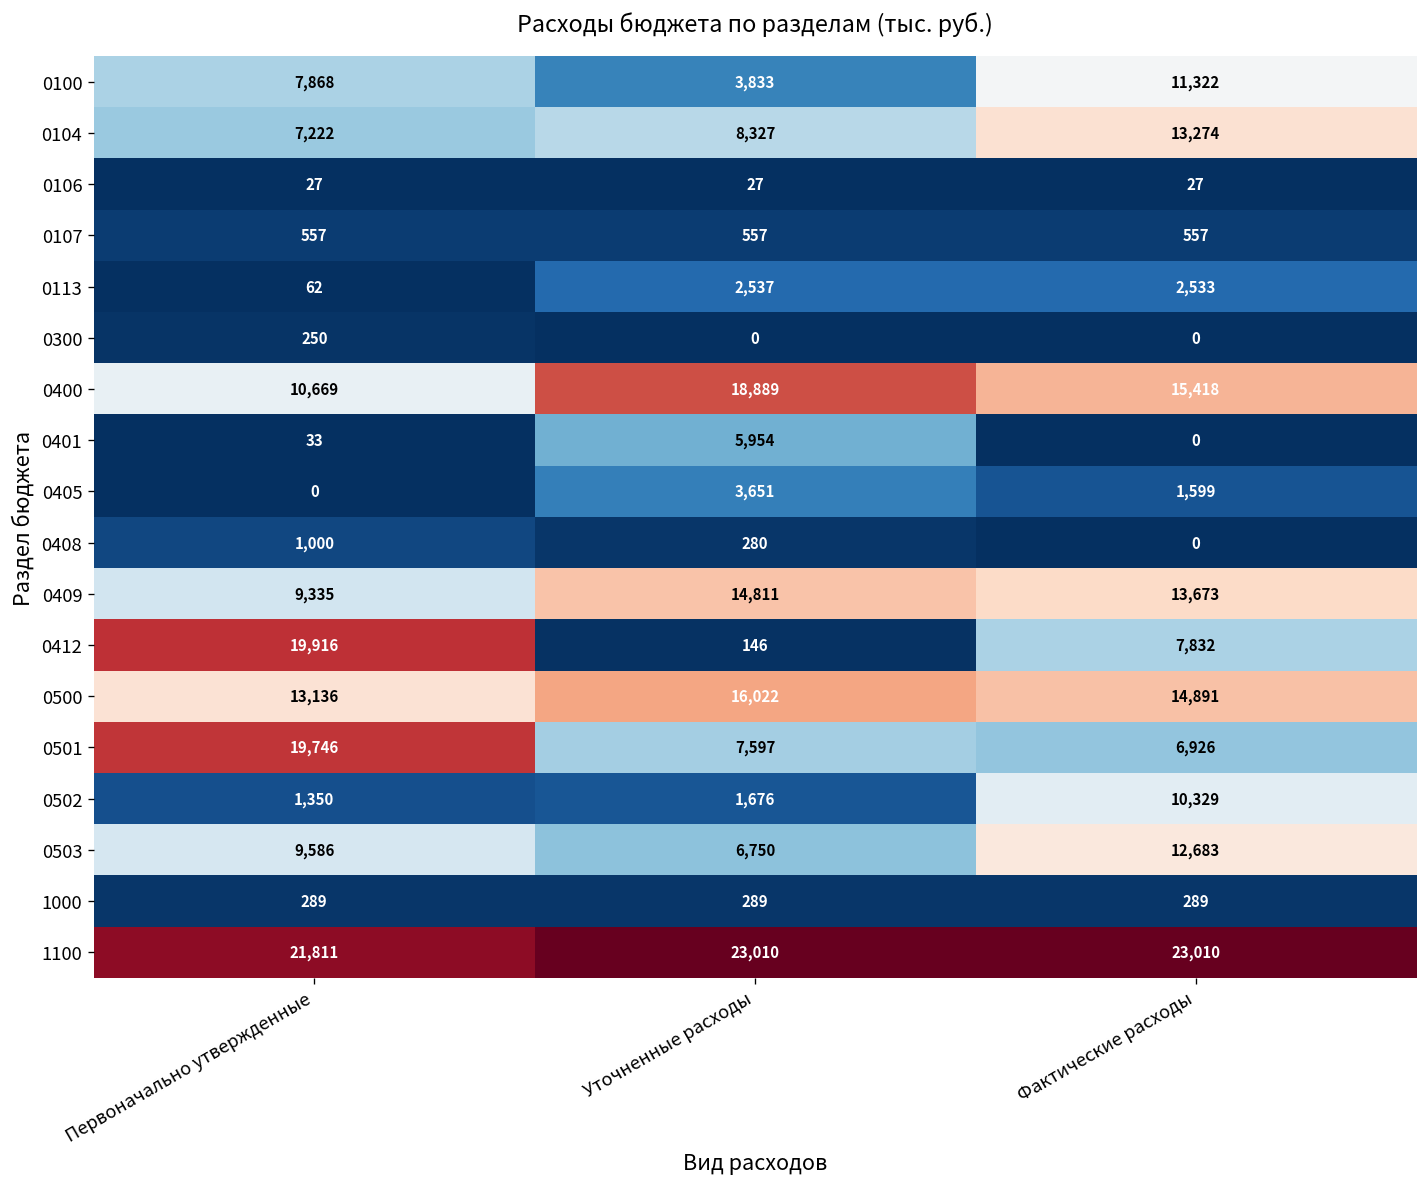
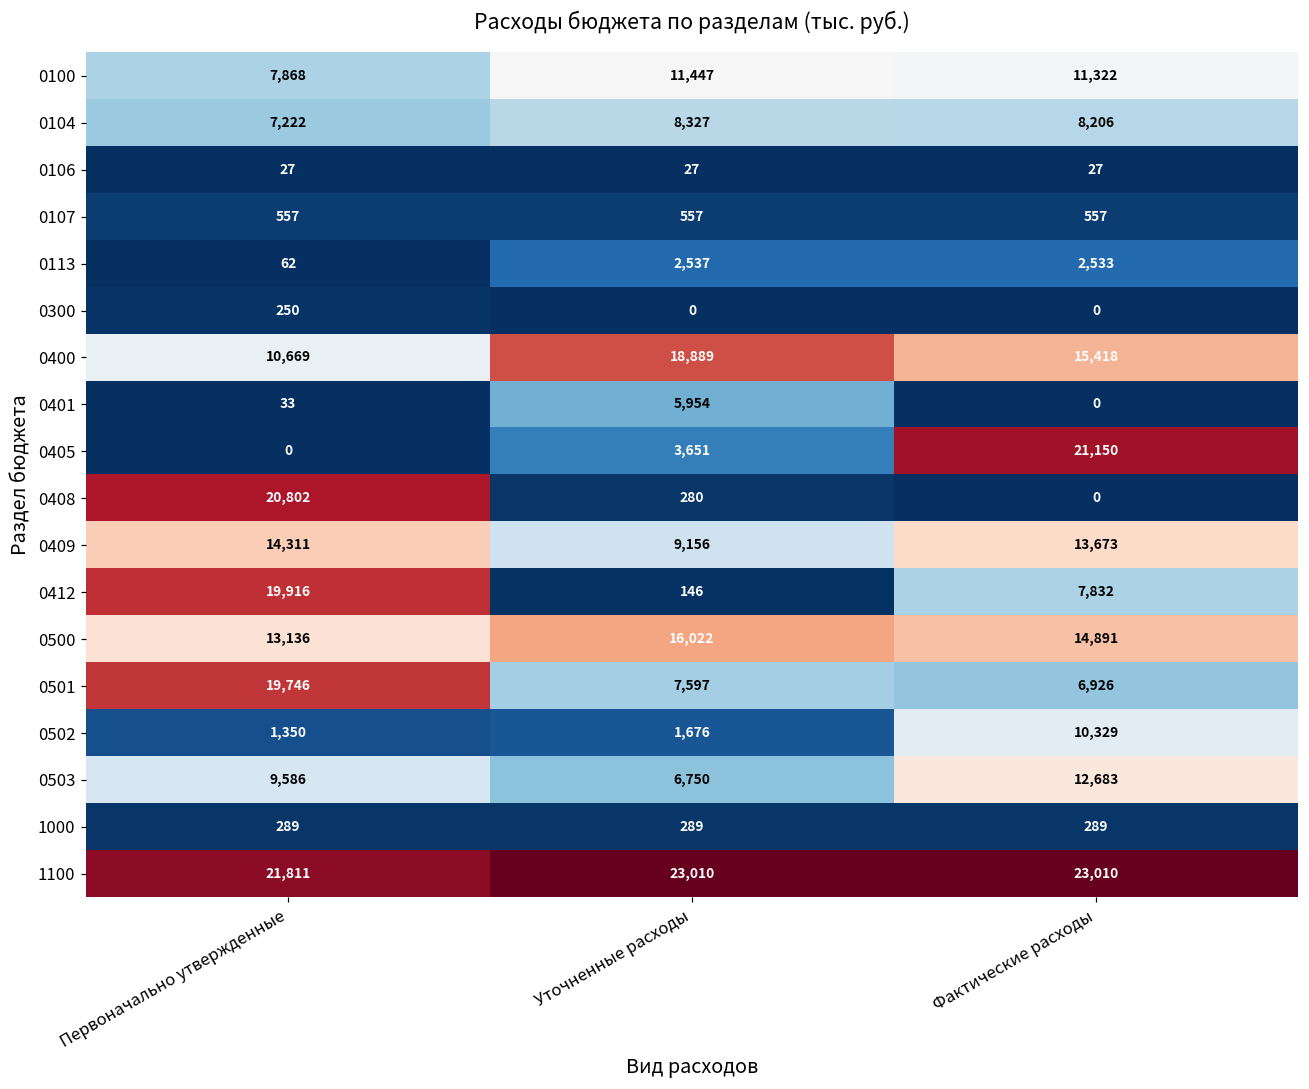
0100, Уточненные расходы: 3,833 -> 11,447
0104, Фактические расходы: 13,274 -> 8,206
0405, Фактические расходы: 1,599 -> 21,150
0408, Первоначально утвержденные: 1,000 -> 20,802
0409, Первоначально утвержденные: 9,335 -> 14,311
0409, Уточненные расходы: 14,811 -> 9,156
